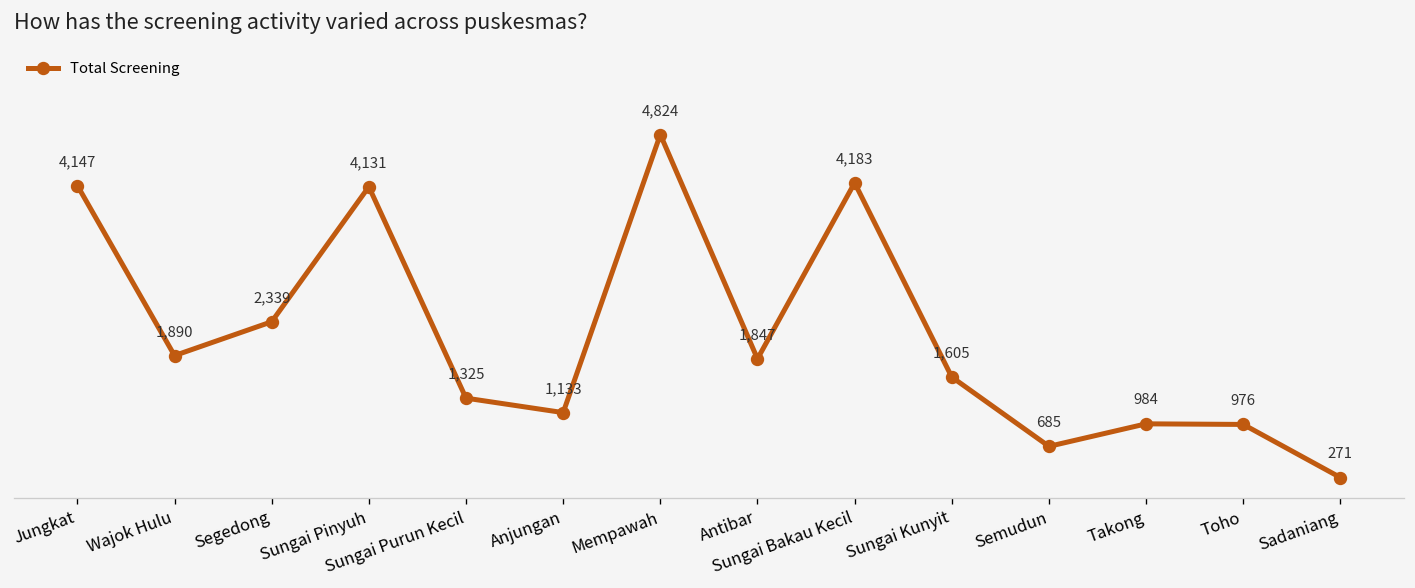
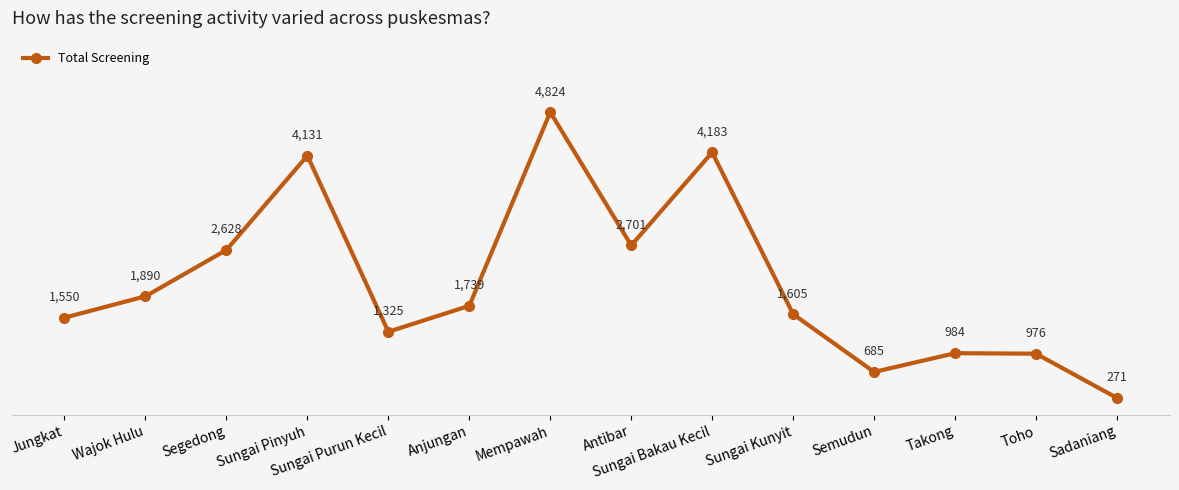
Jungkat: 4,147 -> 1,550
Segedong: 2,339 -> 2,628
Anjungan: 1,133 -> 1,739
Antibar: 1,847 -> 2,701
